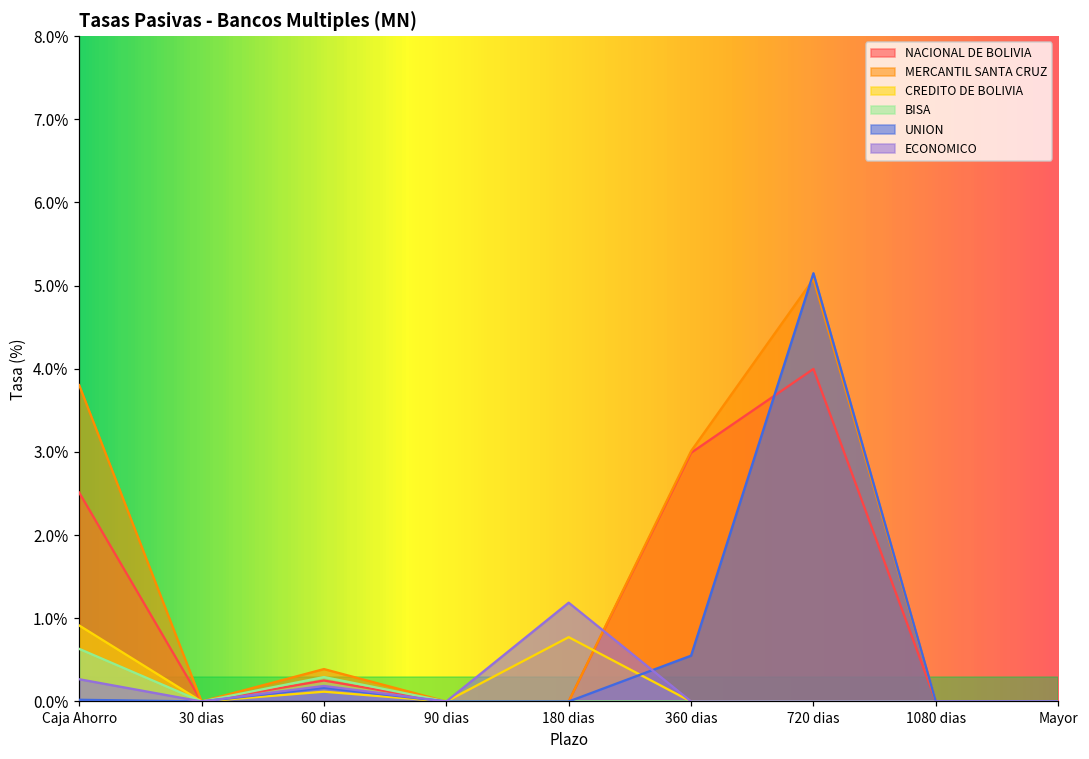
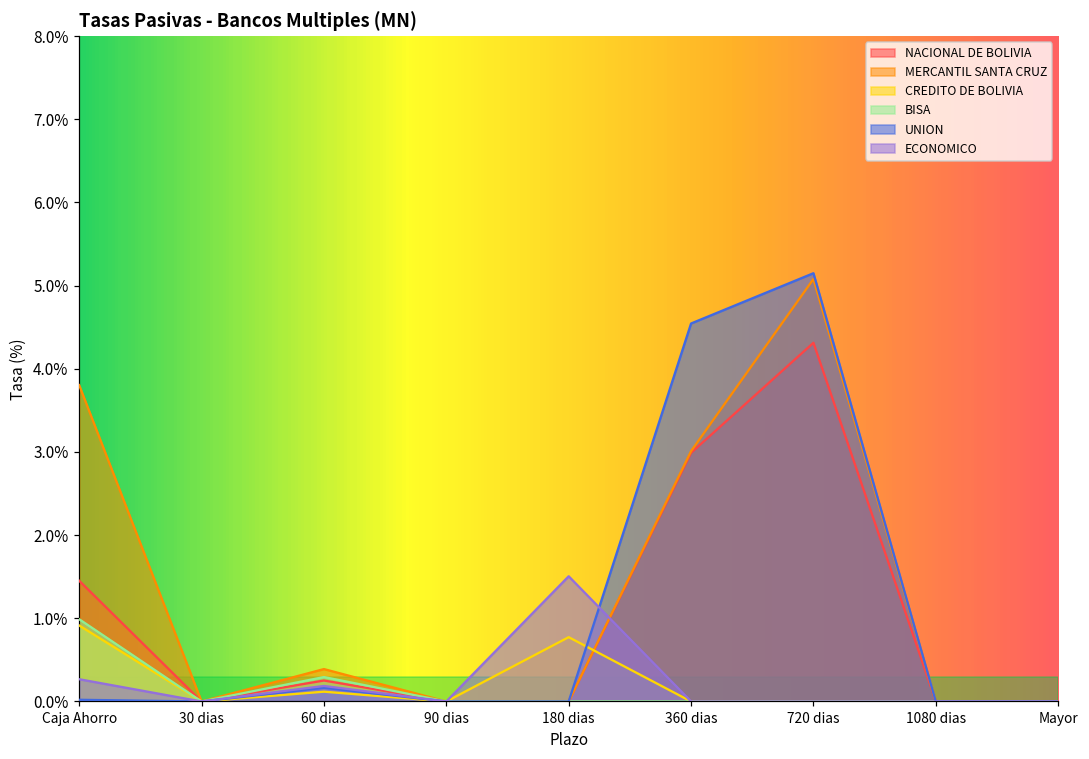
NACIONAL DE BOLIVIA, Caja Ahorro: 2.5% -> 1.5%
BISA, Caja Ahorro: 0.6% -> 1.0%
ECONOMICO, 180 dias: 1.2% -> 1.5%
UNION, 360 dias: 0.6% -> 4.5%
NACIONAL DE BOLIVIA, 720 dias: 4.0% -> 4.3%
